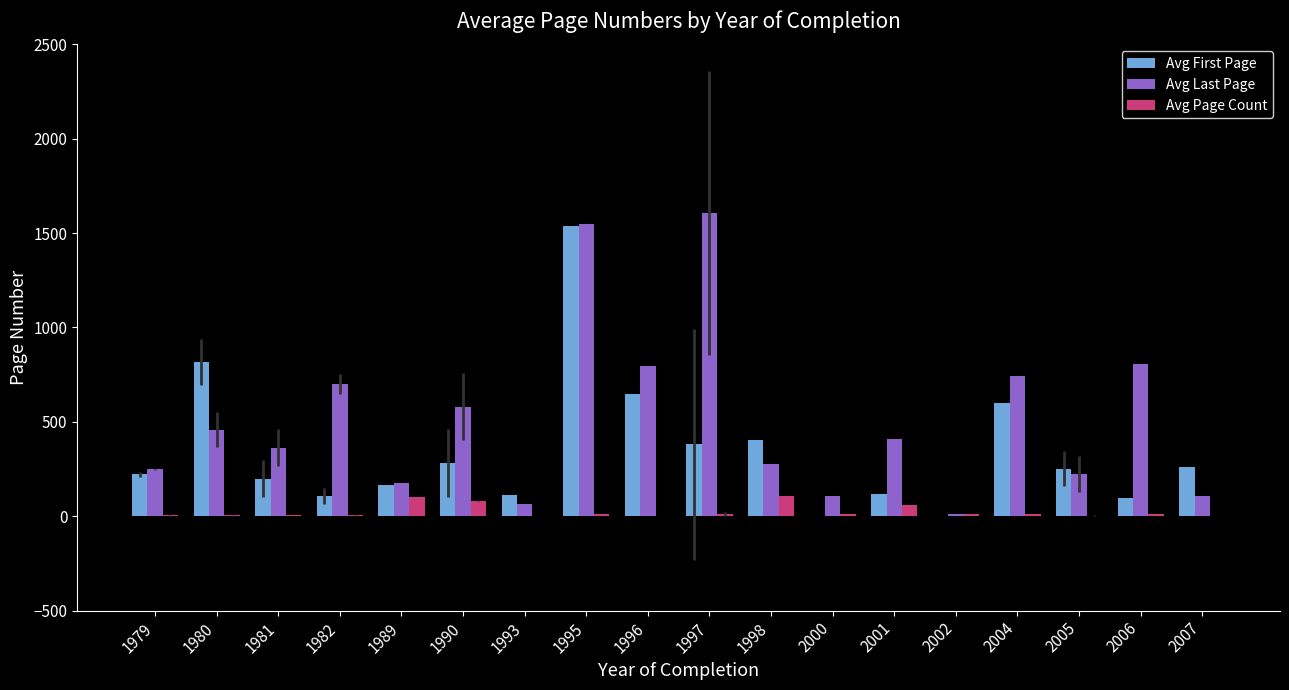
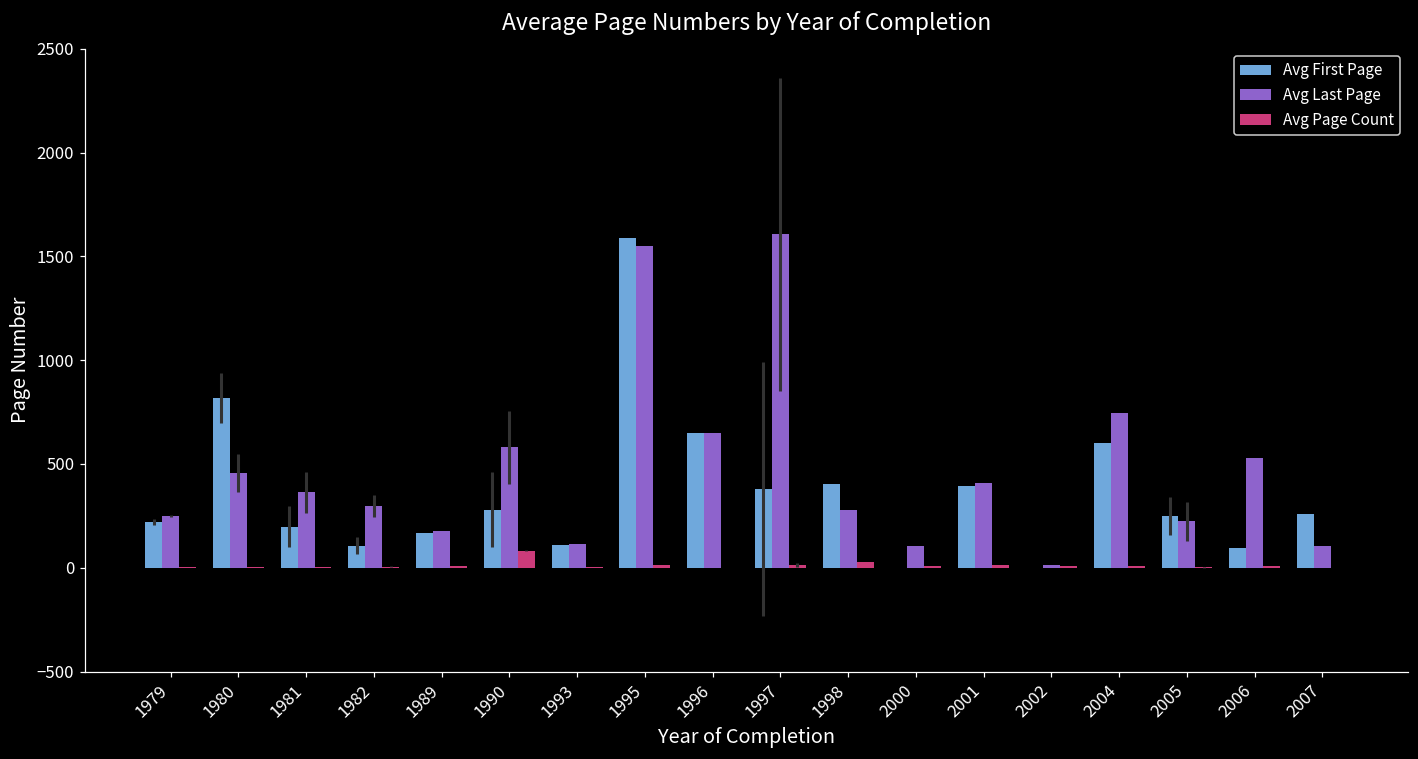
Avg Last Page, 1982: 700 -> 300
Avg Page Count, 1989: 100 -> 10
Avg Last Page, 1993: 60 -> 110
Avg First Page, 1995: 1540 -> 1590
Avg Last Page, 1996: 800 -> 650
Avg Page Count, 1998: 110 -> 30
Avg First Page, 2001: 120 -> 400
Avg Page Count, 2001: 60 -> 20
Avg Last Page, 2006: 810 -> 530
